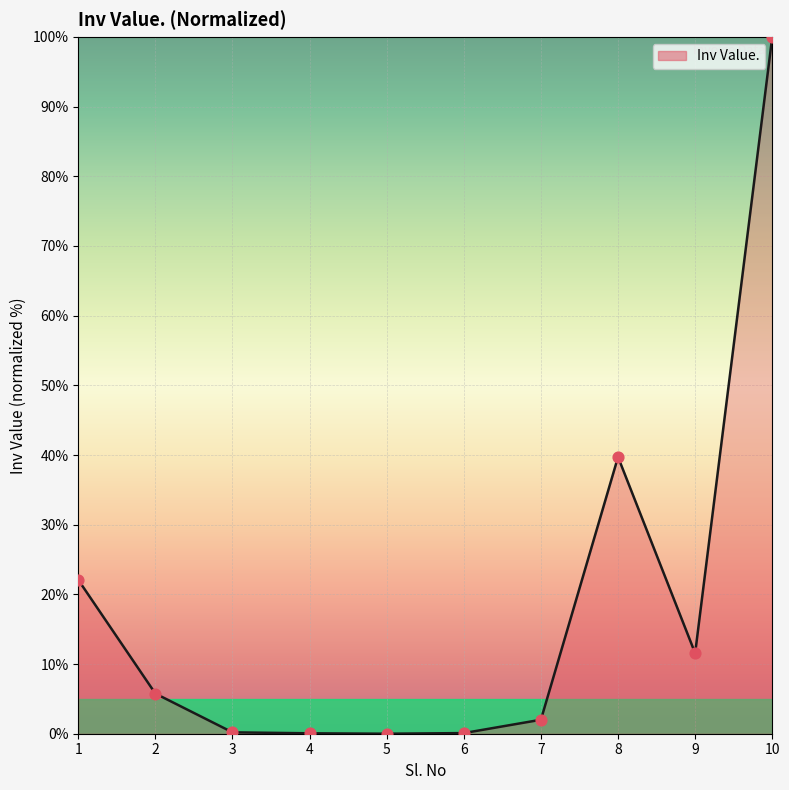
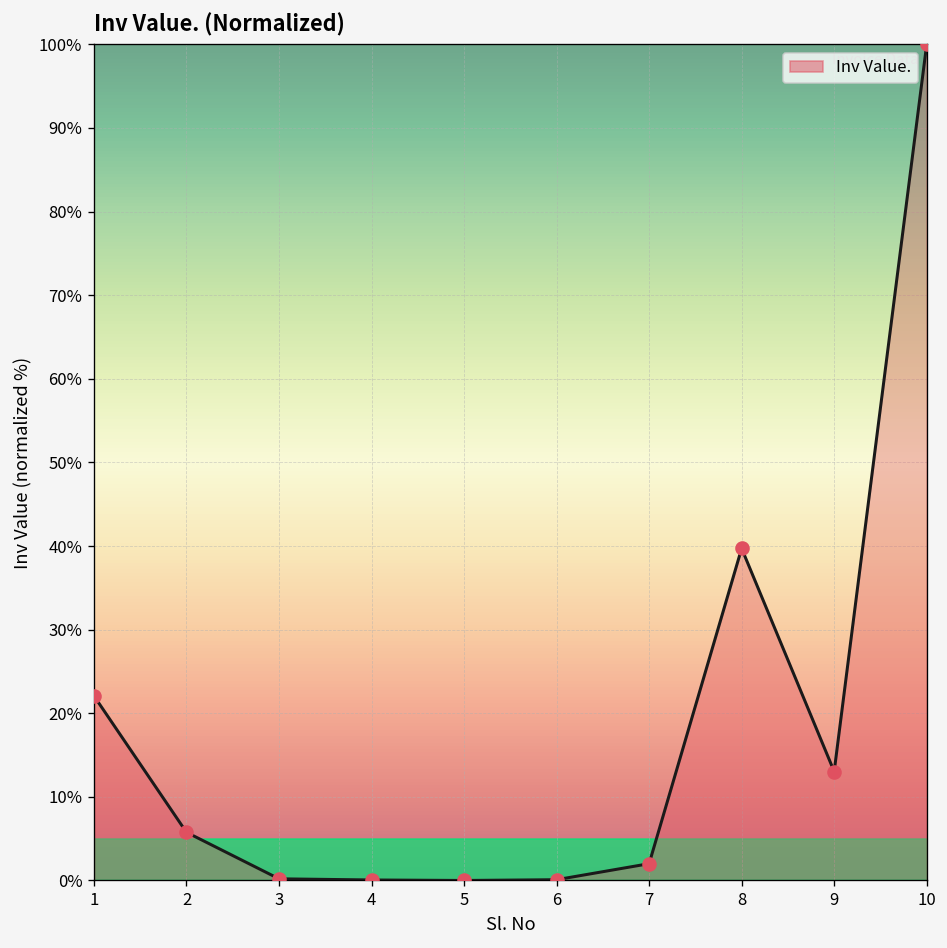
9: 12% -> 13%
